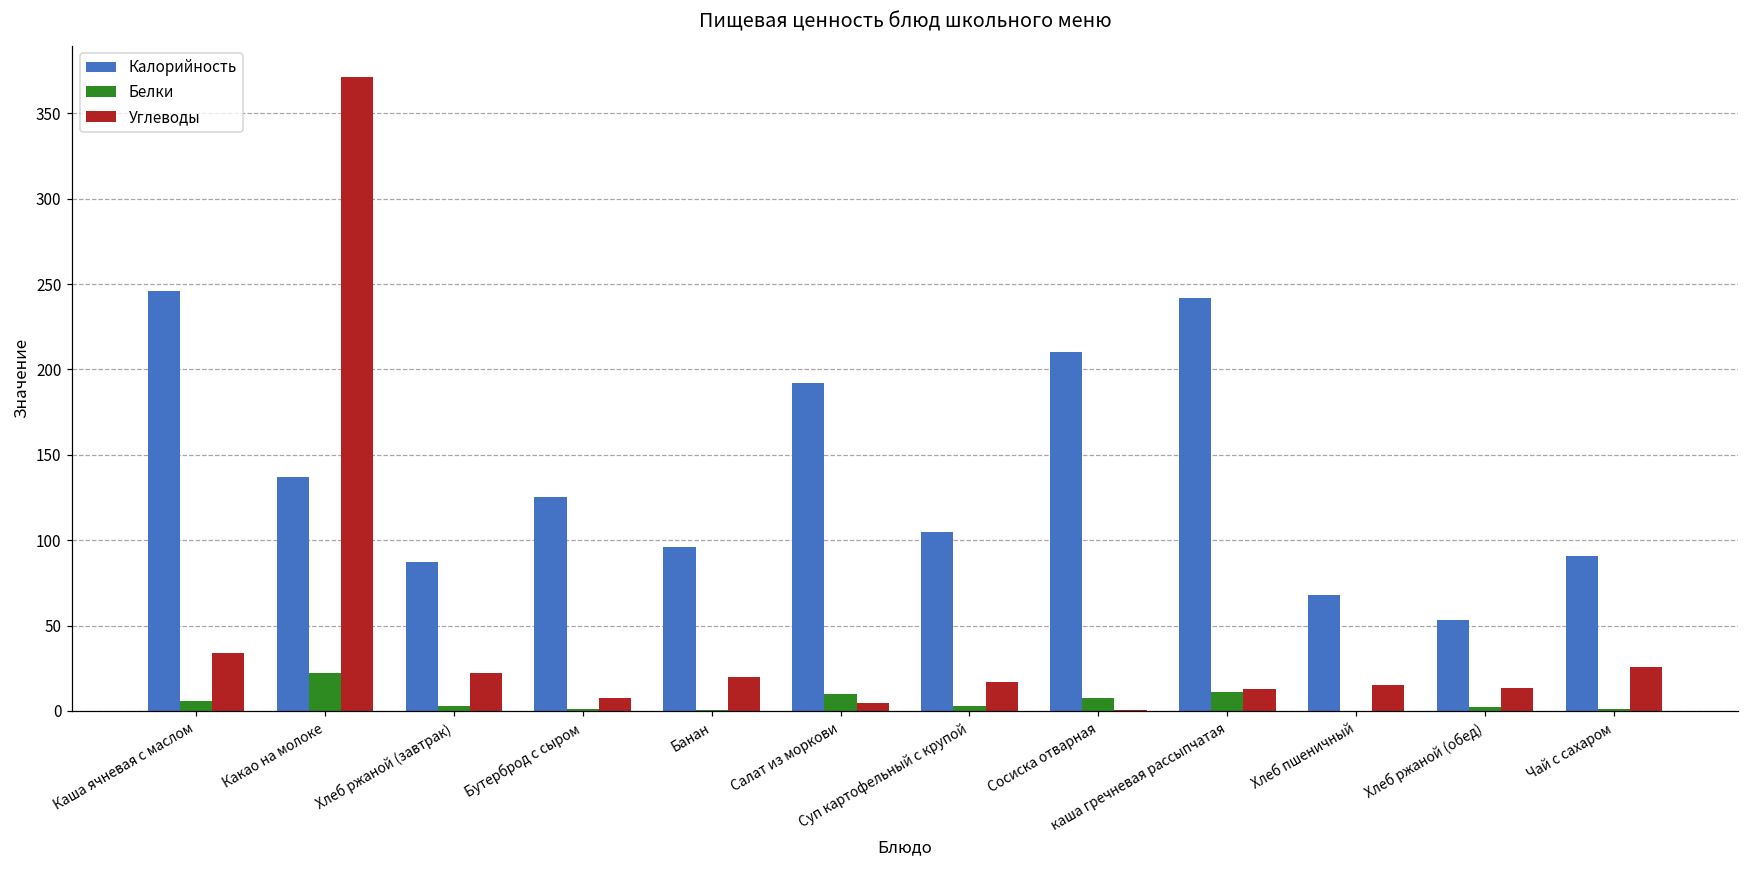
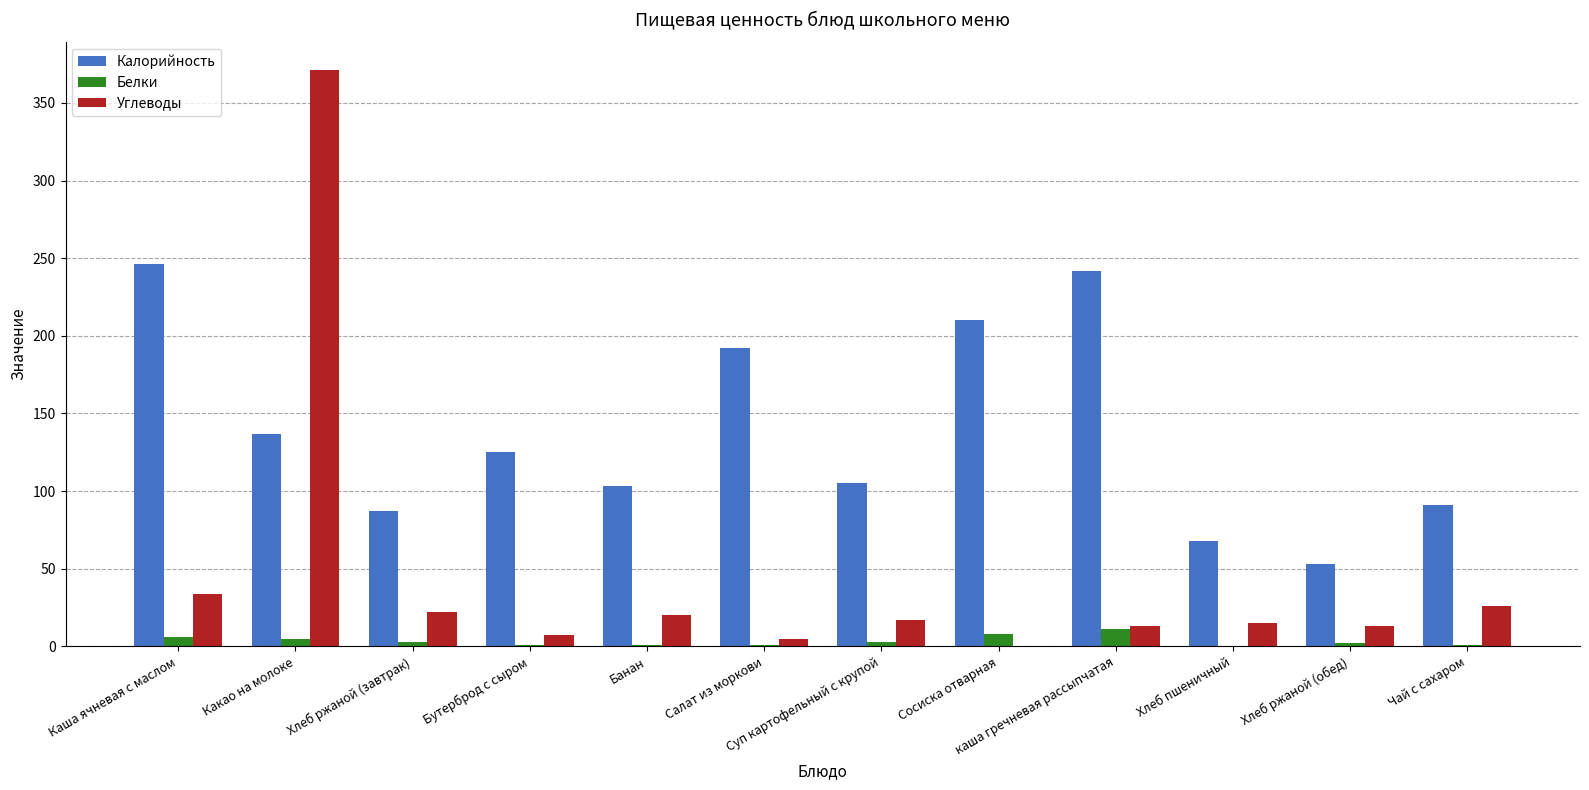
Белки, Какао на молоке: 22 -> 5
Калорийность, Банан: 96 -> 103
Белки, Салат из моркови: 10 -> 1
